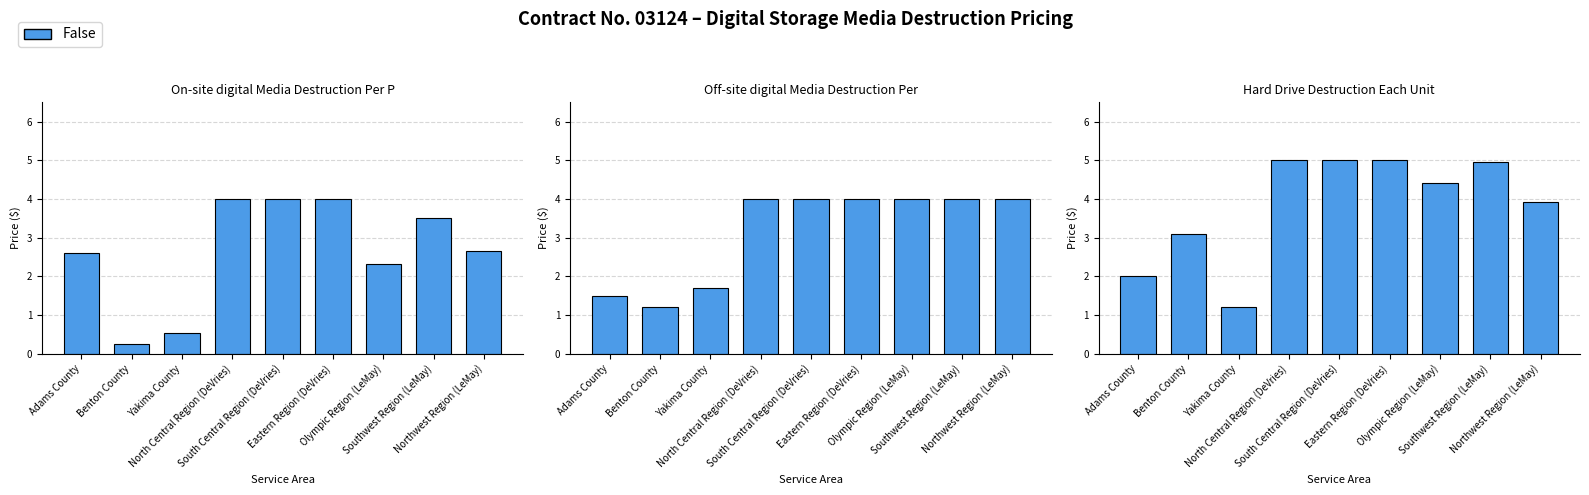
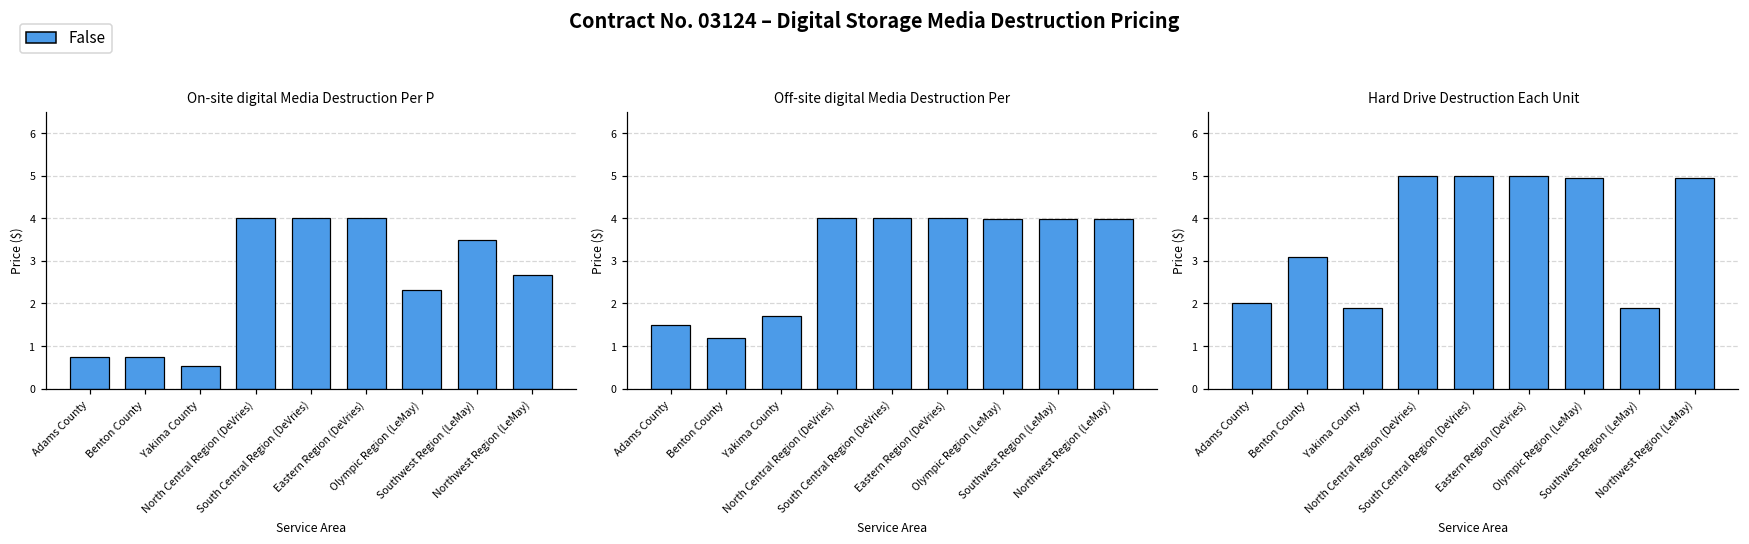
On-site digital Media Destruction Per P, Adams County: 2.6 -> 0.8
On-site digital Media Destruction Per P, Benton County: 0.3 -> 0.8
Hard Drive Destruction Each Unit, Yakima County: 1.2 -> 1.9
Hard Drive Destruction Each Unit, Olympic Region (LeMay): 4.4 -> 5.0
Hard Drive Destruction Each Unit, Southwest Region (LeMay): 5.0 -> 1.9
Hard Drive Destruction Each Unit, Northwest Region (LeMay): 3.9 -> 5.0
